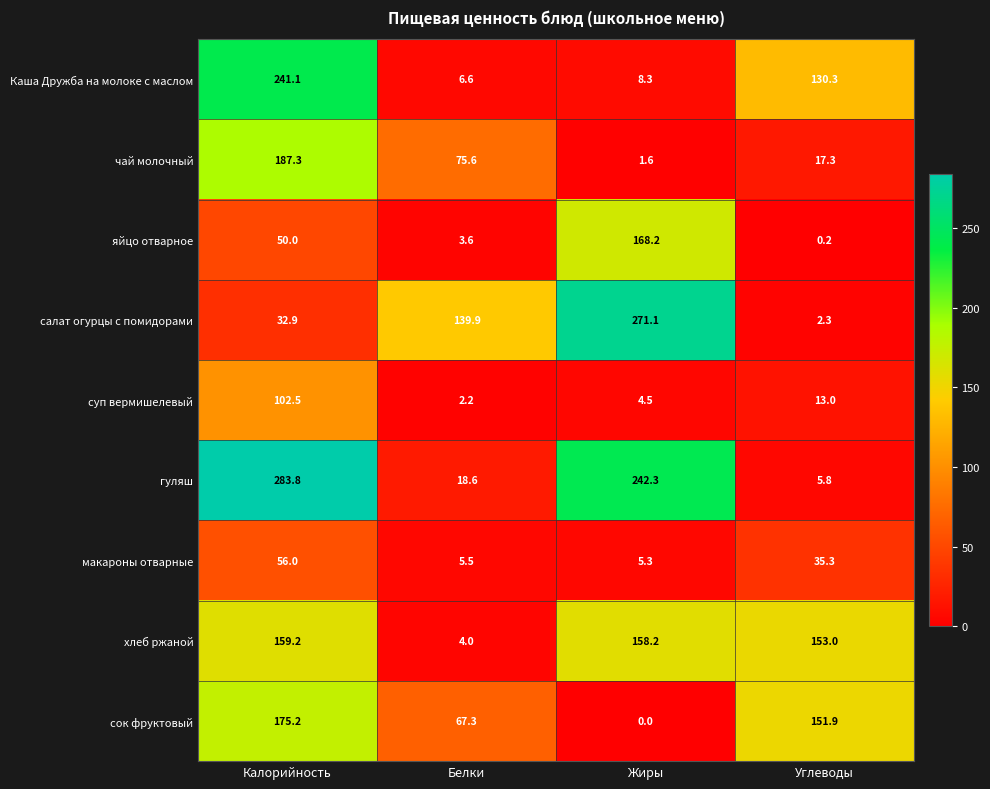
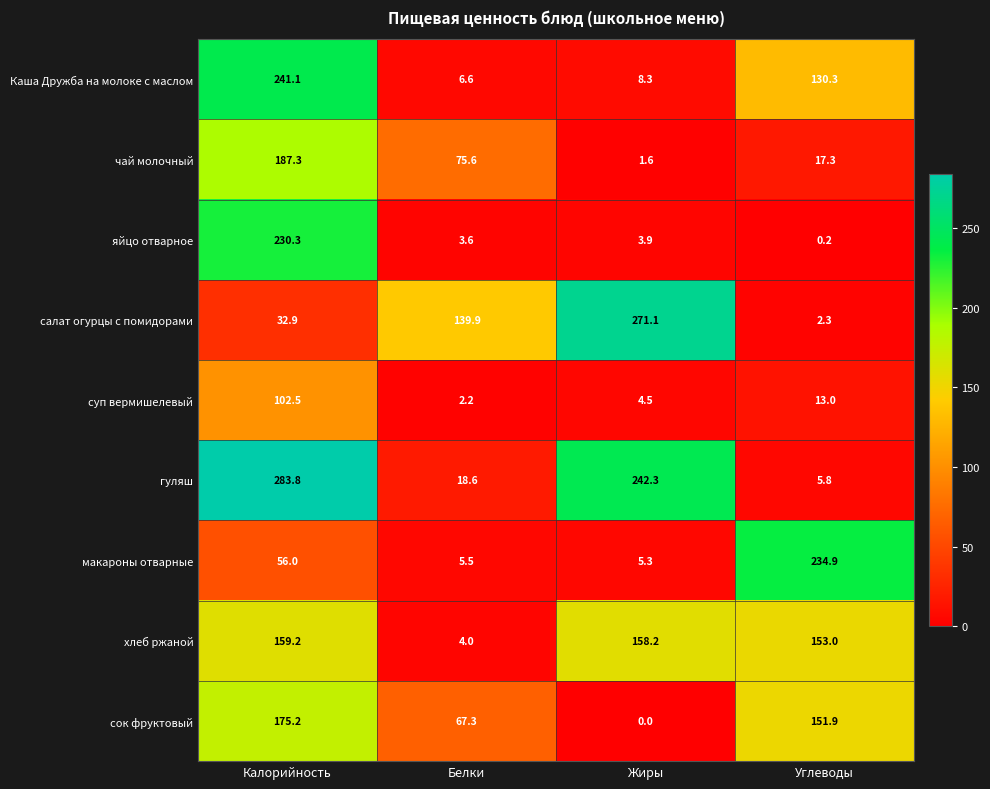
яйцо отварное, Калорийность: 50.0 -> 230.3
яйцо отварное, Жиры: 168.2 -> 3.9
макароны отварные, Углеводы: 35.3 -> 234.9
